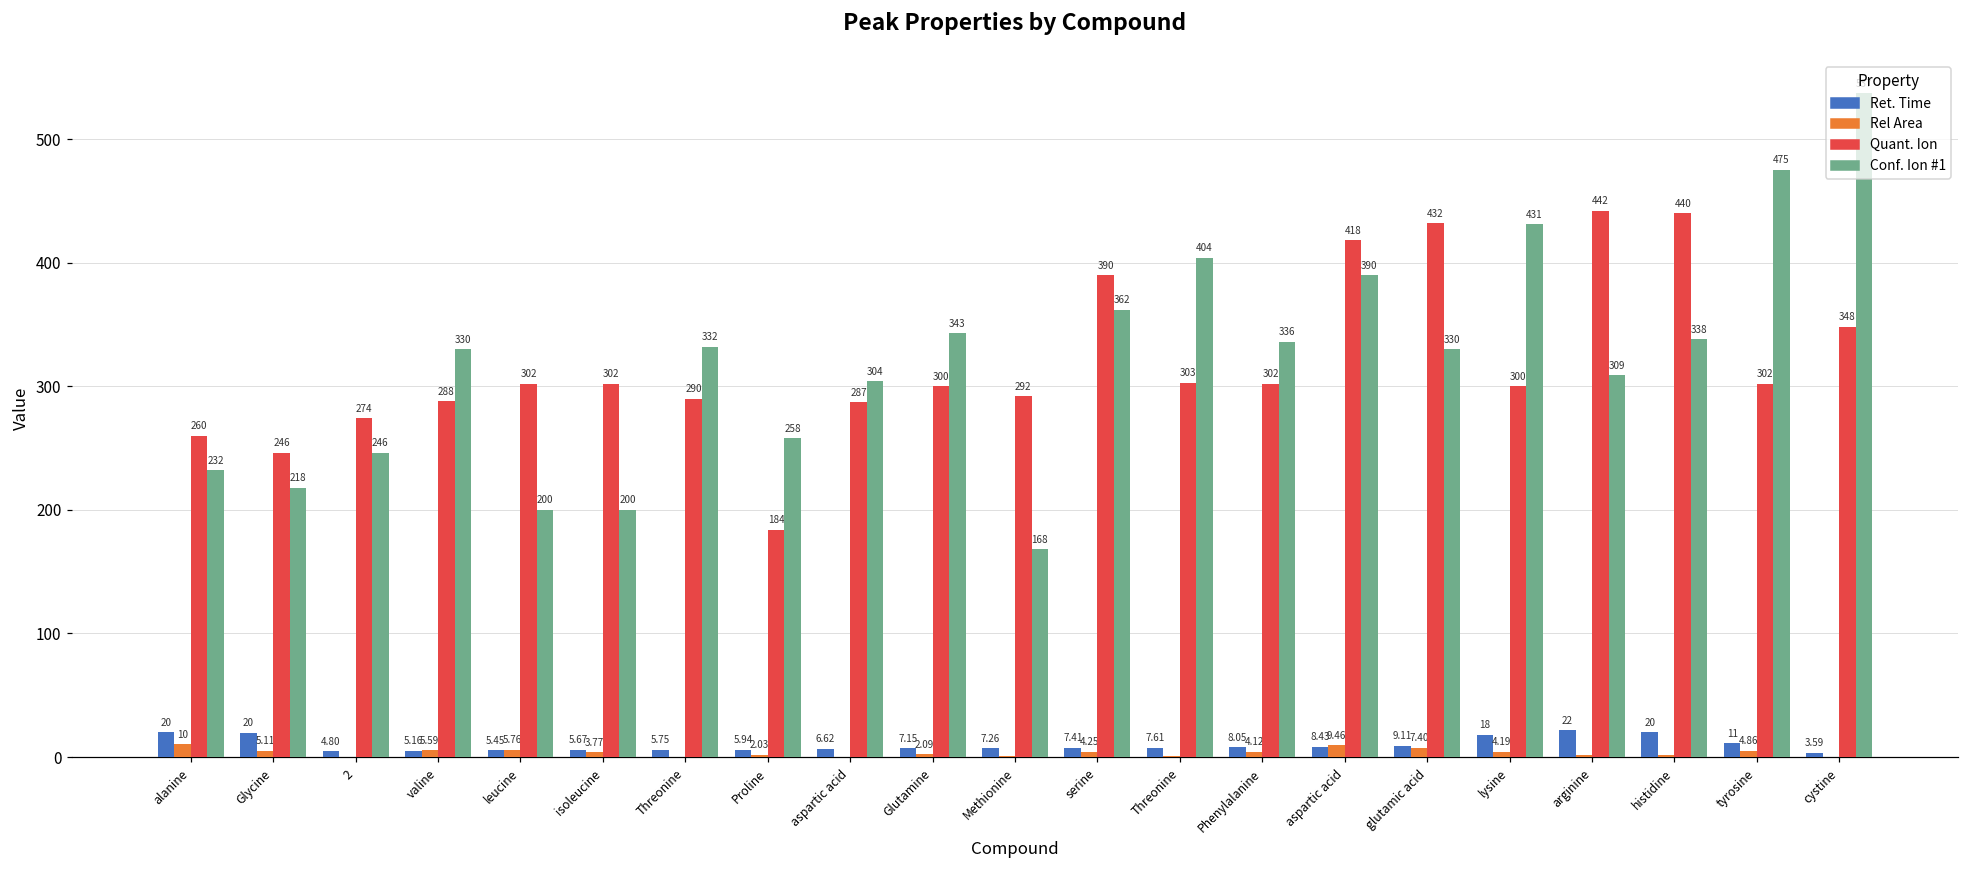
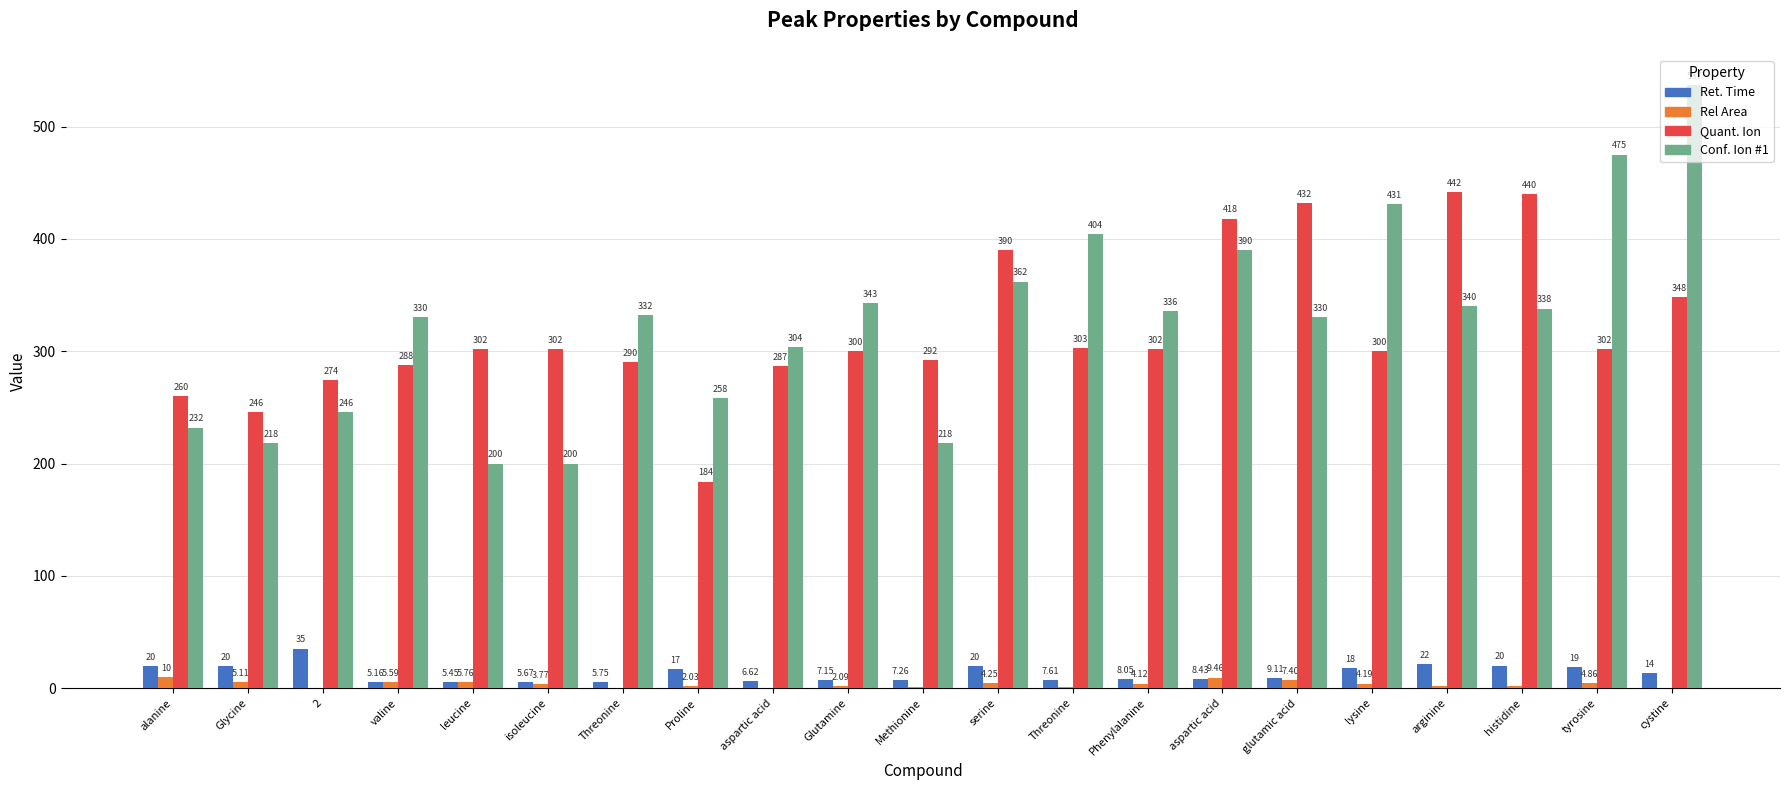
Ret. Time, 2: 4.80 -> 35
Ret. Time, Proline: 5.94 -> 17
Conf. Ion #1, Methionine: 168 -> 218
Ret. Time, serine: 7.41 -> 20
Conf. Ion #1, arginine: 309 -> 340
Ret. Time, tyrosine: 11 -> 19
Ret. Time, cystine: 3.59 -> 14
